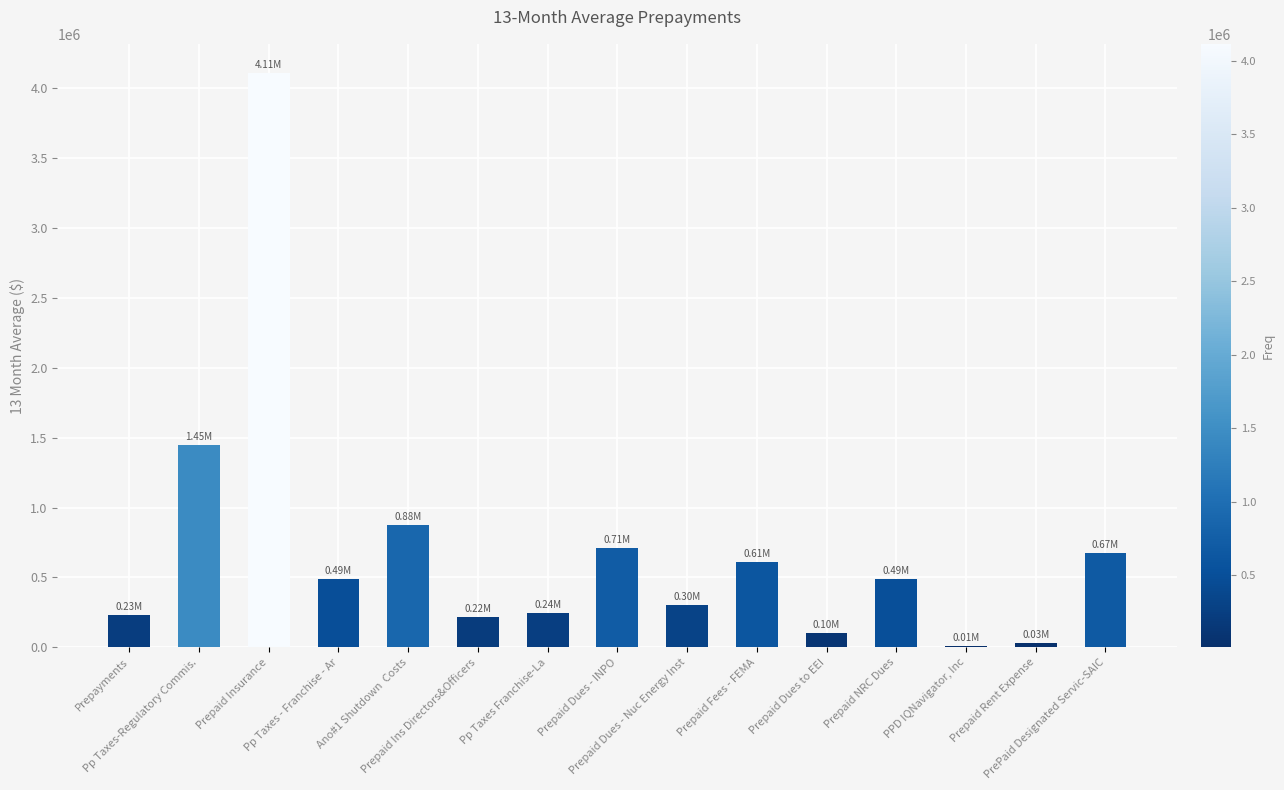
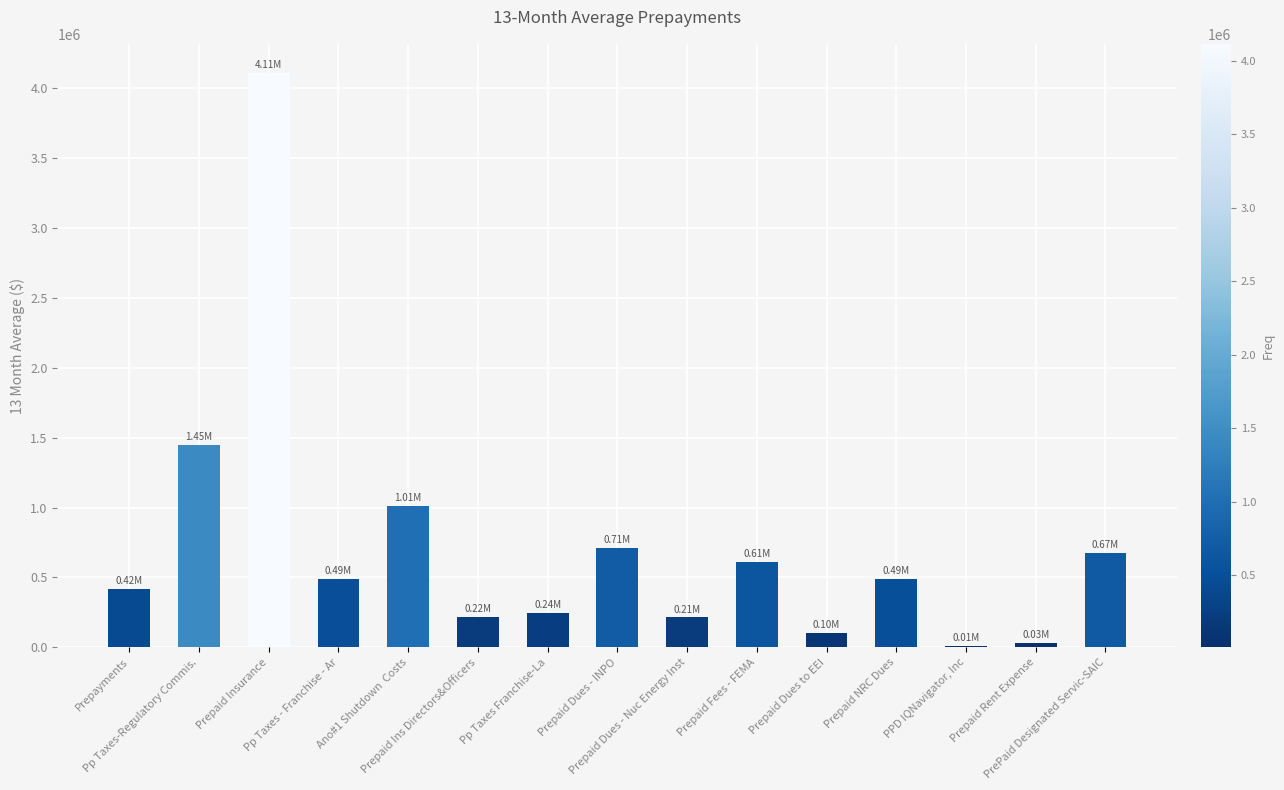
Prepayments: 0.23M -> 0.42M
Ano#1 Shutdown Costs: 0.88M -> 1.01M
Prepaid Dues - Nuc Energy Inst: 0.30M -> 0.21M
